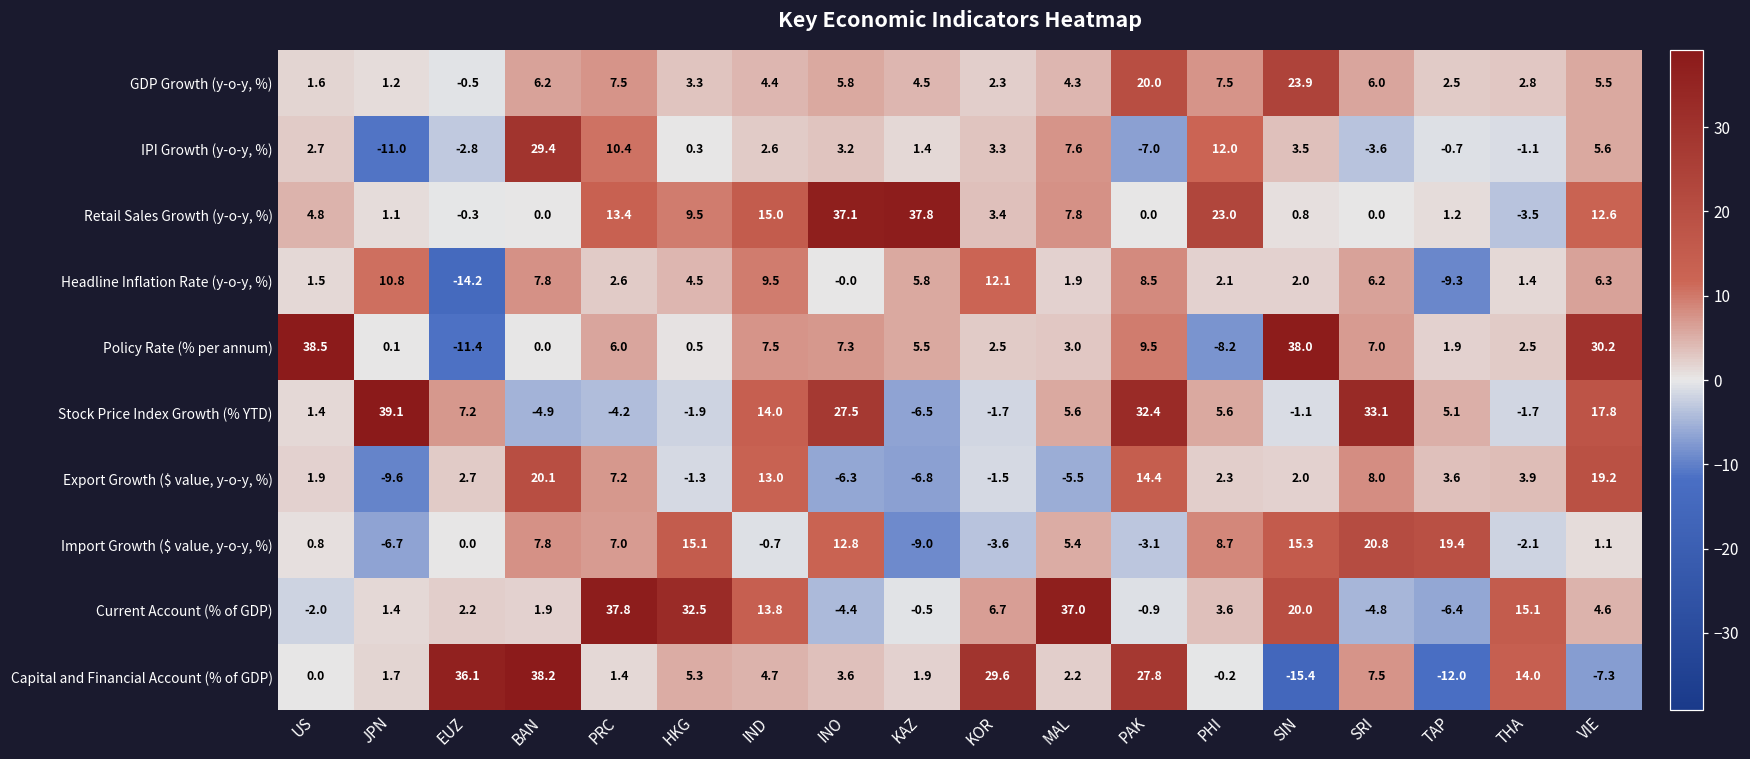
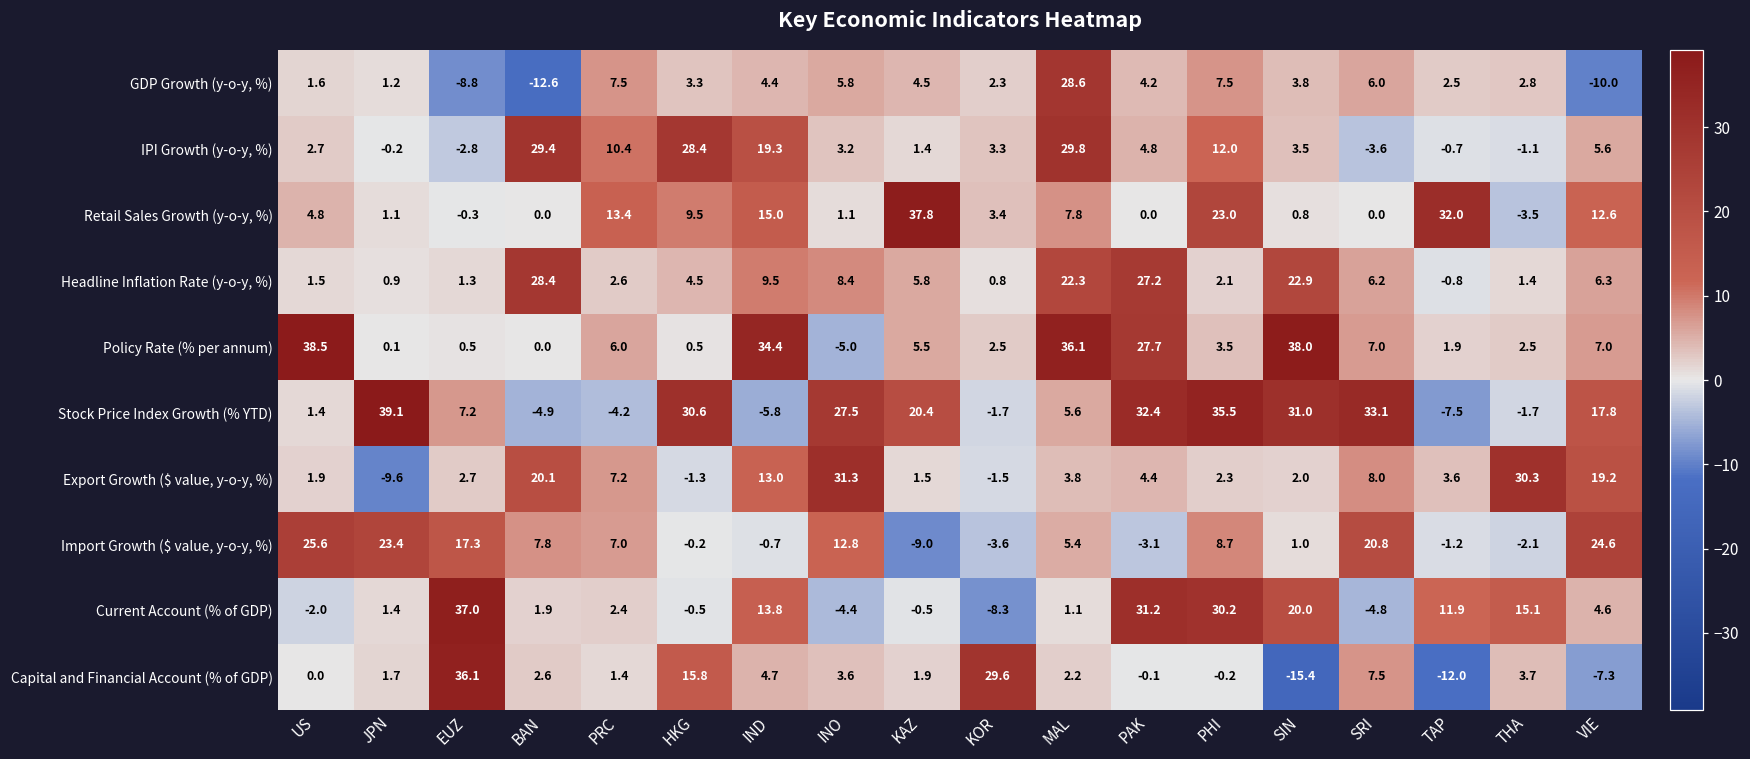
GDP Growth (y-o-y, %), EUZ: -0.5 -> -8.8
GDP Growth (y-o-y, %), BAN: 6.2 -> -12.6
GDP Growth (y-o-y, %), MAL: 4.3 -> 28.6
GDP Growth (y-o-y, %), PAK: 20.0 -> 4.2
GDP Growth (y-o-y, %), SIN: 23.9 -> 3.8
GDP Growth (y-o-y, %), VIE: 5.5 -> -10.0
IPI Growth (y-o-y, %), JPN: -11.0 -> -0.2
IPI Growth (y-o-y, %), HKG: 0.3 -> 28.4
IPI Growth (y-o-y, %), IND: 2.6 -> 19.3
IPI Growth (y-o-y, %), MAL: 7.6 -> 29.8
IPI Growth (y-o-y, %), PAK: -7.0 -> 4.8
Retail Sales Growth (y-o-y, %), INO: 37.1 -> 1.1
Retail Sales Growth (y-o-y, %), TAP: 1.2 -> 32.0
Headline Inflation Rate (y-o-y, %), JPN: 10.8 -> 0.9
Headline Inflation Rate (y-o-y, %), EUZ: -14.2 -> 1.3
Headline Inflation Rate (y-o-y, %), BAN: 7.8 -> 28.4
Headline Inflation Rate (y-o-y, %), INO: -0.0 -> 8.4
Headline Inflation Rate (y-o-y, %), KOR: 12.1 -> 0.8
Headline Inflation Rate (y-o-y, %), MAL: 1.9 -> 22.3
Headline Inflation Rate (y-o-y, %), PAK: 8.5 -> 27.2
Headline Inflation Rate (y-o-y, %), SIN: 2.0 -> 22.9
Headline Inflation Rate (y-o-y, %), TAP: -9.3 -> -0.8
Policy Rate (% per annum), EUZ: -11.4 -> 0.5
Policy Rate (% per annum), IND: 7.5 -> 34.4
Policy Rate (% per annum), INO: 7.3 -> -5.0
Policy Rate (% per annum), MAL: 3.0 -> 36.1
Policy Rate (% per annum), PAK: 9.5 -> 27.7
Policy Rate (% per annum), PHI: -8.2 -> 3.5
Policy Rate (% per annum), VIE: 30.2 -> 7.0
Stock Price Index Growth (% YTD), HKG: -1.9 -> 30.6
Stock Price Index Growth (% YTD), IND: 14.0 -> -5.8
Stock Price Index Growth (% YTD), KAZ: -6.5 -> 20.4
Stock Price Index Growth (% YTD), PHI: 5.6 -> 35.5
Stock Price Index Growth (% YTD), SIN: -1.1 -> 31.0
Stock Price Index Growth (% YTD), TAP: 5.1 -> -7.5
Export Growth ($ value, y-o-y, %), INO: -6.3 -> 31.3
Export Growth ($ value, y-o-y, %), KAZ: -6.8 -> 1.5
Export Growth ($ value, y-o-y, %), MAL: -5.5 -> 3.8
Export Growth ($ value, y-o-y, %), PAK: 14.4 -> 4.4
Export Growth ($ value, y-o-y, %), THA: 3.9 -> 30.3
Import Growth ($ value, y-o-y, %), US: 0.8 -> 25.6
Import Growth ($ value, y-o-y, %), JPN: -6.7 -> 23.4
Import Growth ($ value, y-o-y, %), EUZ: 0.0 -> 17.3
Import Growth ($ value, y-o-y, %), HKG: 15.1 -> -0.2
Import Growth ($ value, y-o-y, %), SIN: 15.3 -> 1.0
Import Growth ($ value, y-o-y, %), TAP: 19.4 -> -1.2
Import Growth ($ value, y-o-y, %), VIE: 1.1 -> 24.6
Current Account (% of GDP), EUZ: 2.2 -> 37.0
Current Account (% of GDP), PRC: 37.8 -> 2.4
Current Account (% of GDP), HKG: 32.5 -> -0.5
Current Account (% of GDP), KOR: 6.7 -> -8.3
Current Account (% of GDP), MAL: 37.0 -> 1.1
Current Account (% of GDP), PAK: -0.9 -> 31.2
Current Account (% of GDP), PHI: 3.6 -> 30.2
Current Account (% of GDP), TAP: -6.4 -> 11.9
Capital and Financial Account (% of GDP), BAN: 38.2 -> 2.6
Capital and Financial Account (% of GDP), HKG: 5.3 -> 15.8
Capital and Financial Account (% of GDP), PAK: 27.8 -> -0.1
Capital and Financial Account (% of GDP), THA: 14.0 -> 3.7
